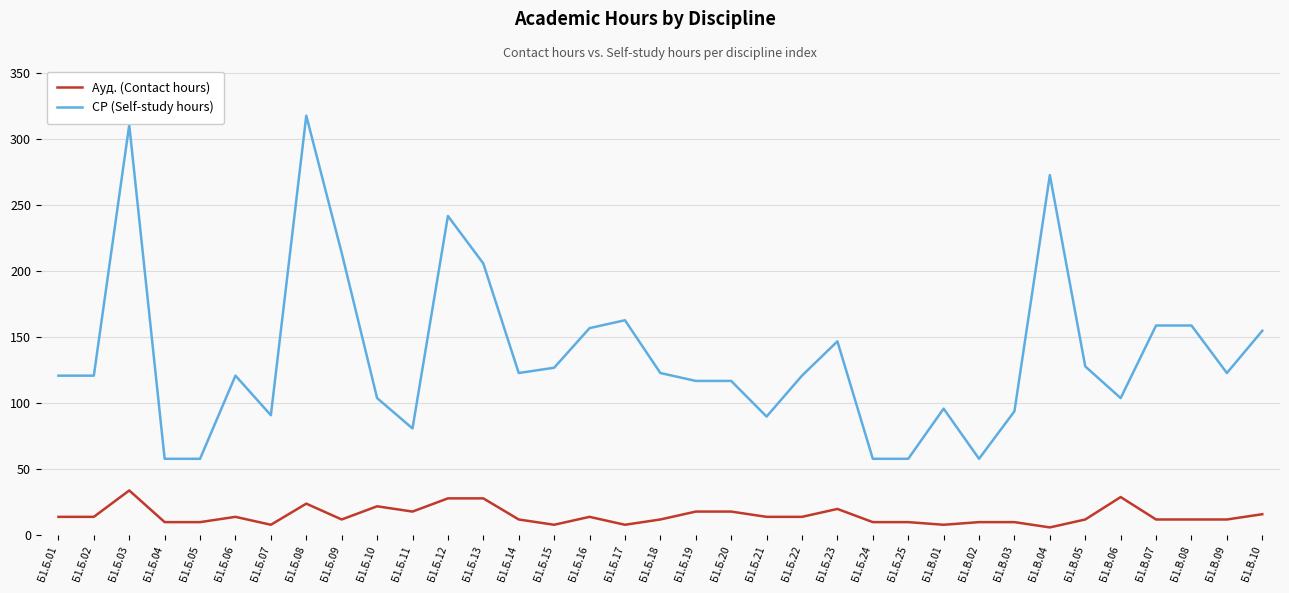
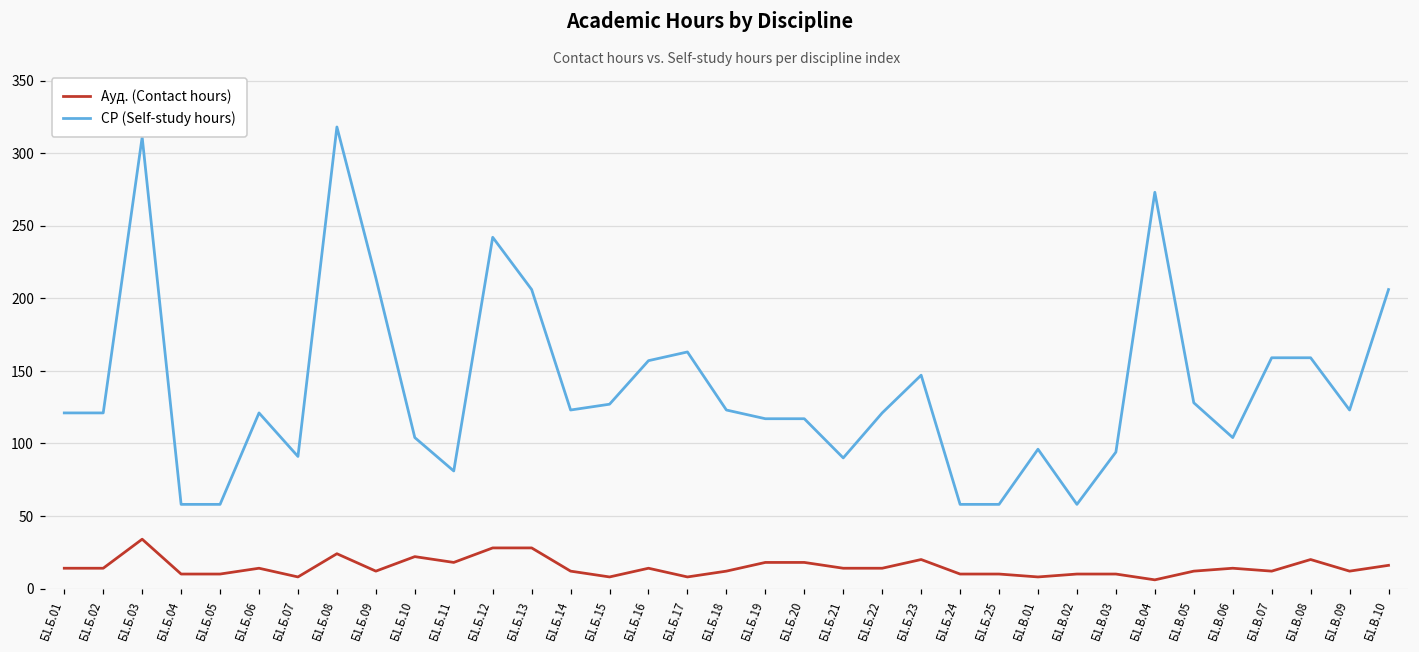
Ауд. (Contact hours), Б1.В.06: 29 -> 14
Ауд. (Contact hours), Б1.В.08: 12 -> 20
СР (Self-study hours), Б1.В.10: 155 -> 206
